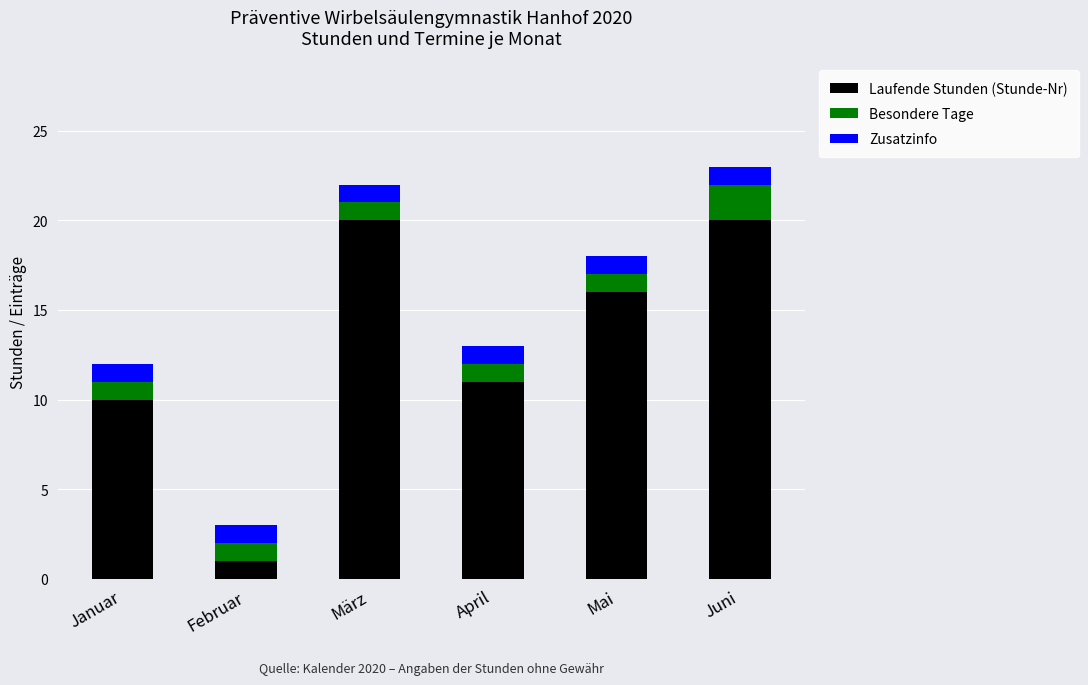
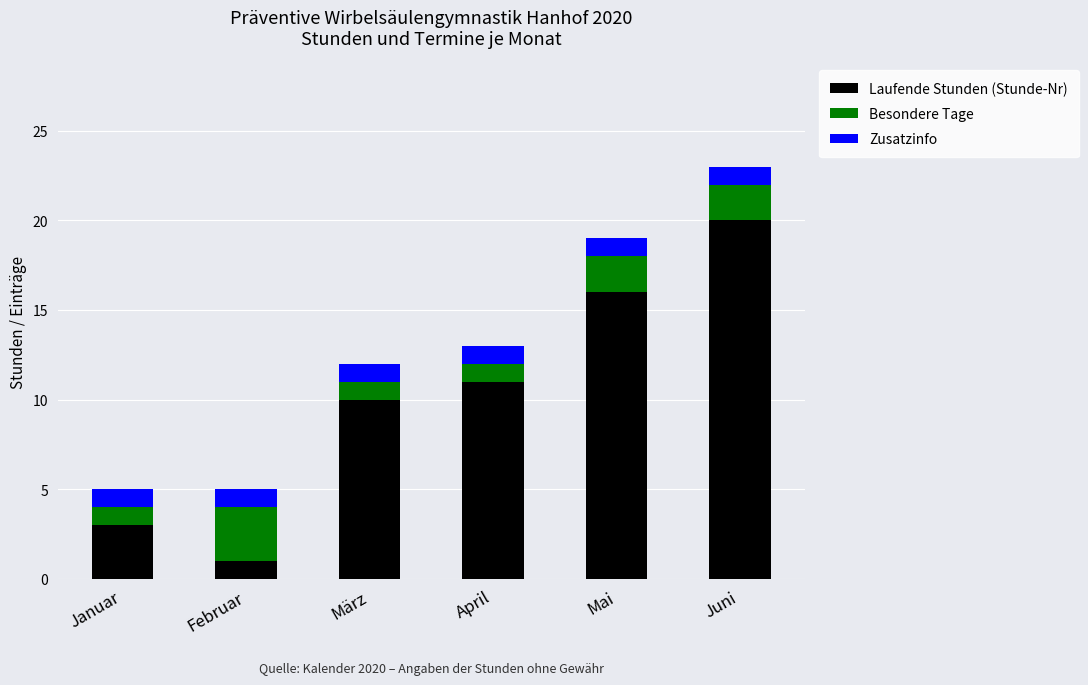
Laufende Stunden (Stunde-Nr), Januar: 10 -> 3
Besondere Tage, Februar: 1 -> 3
Laufende Stunden (Stunde-Nr), März: 20 -> 10
Besondere Tage, Mai: 1 -> 2
